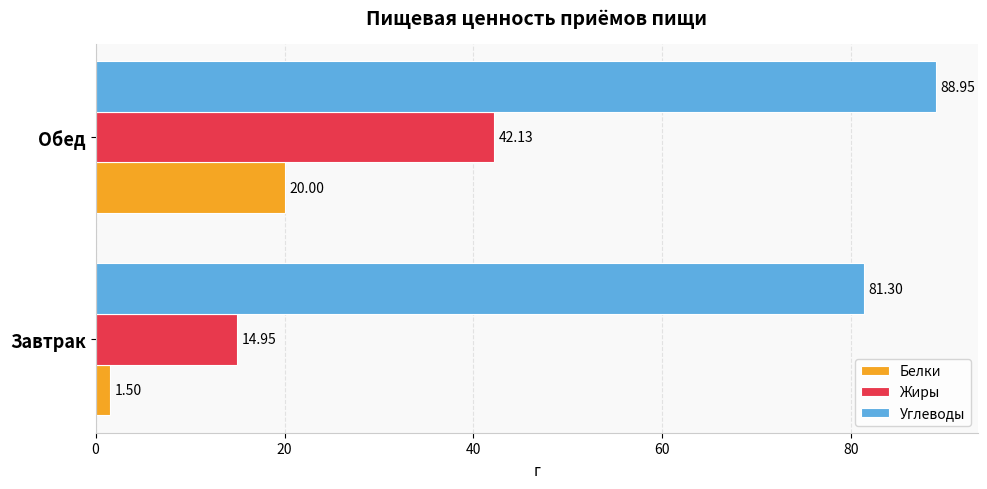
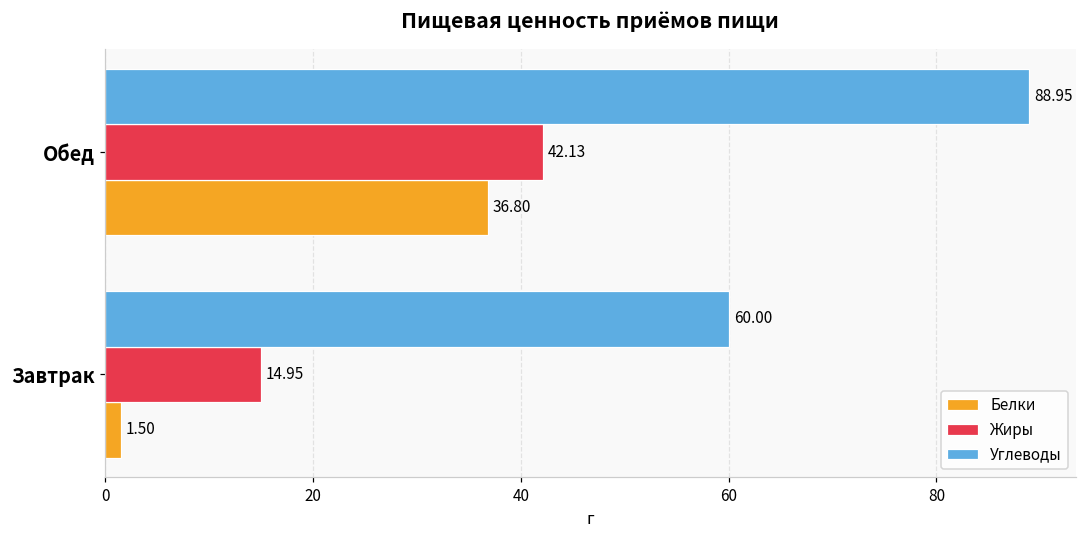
Белки, Обед: 20.00 -> 36.80
Углеводы, Завтрак: 81.30 -> 60.00
